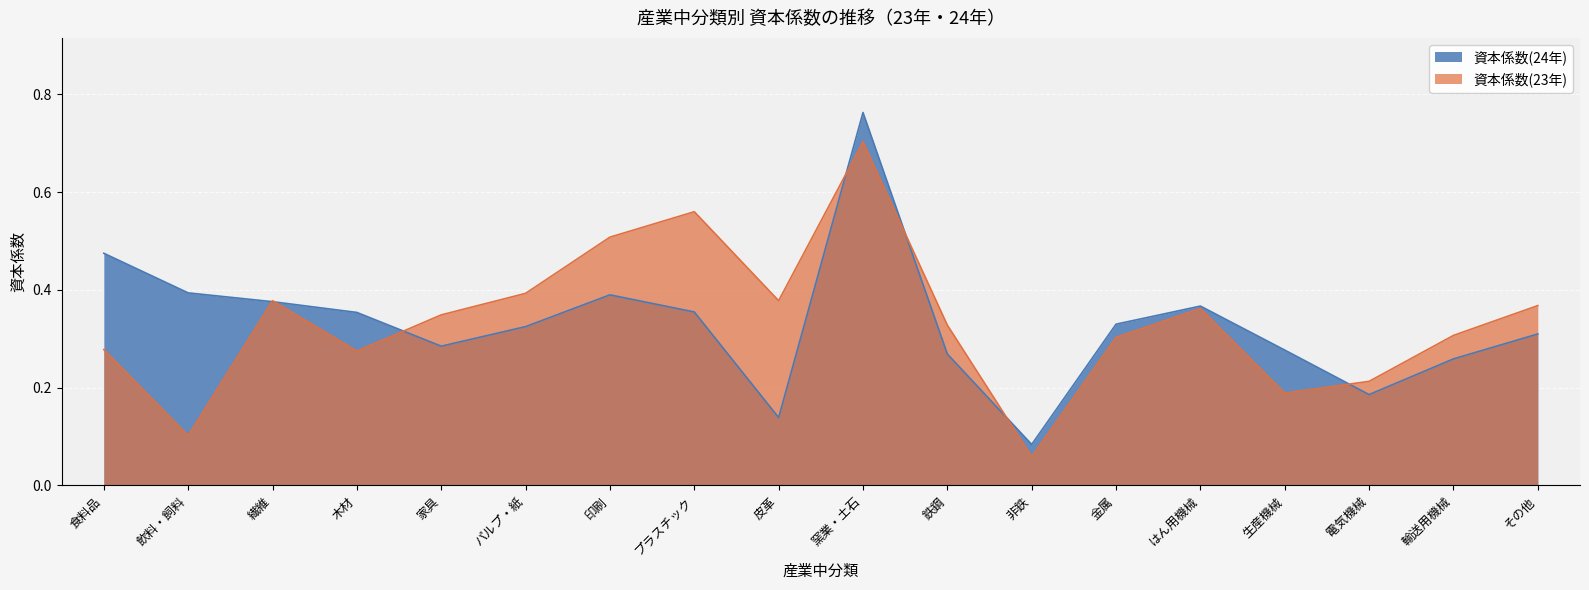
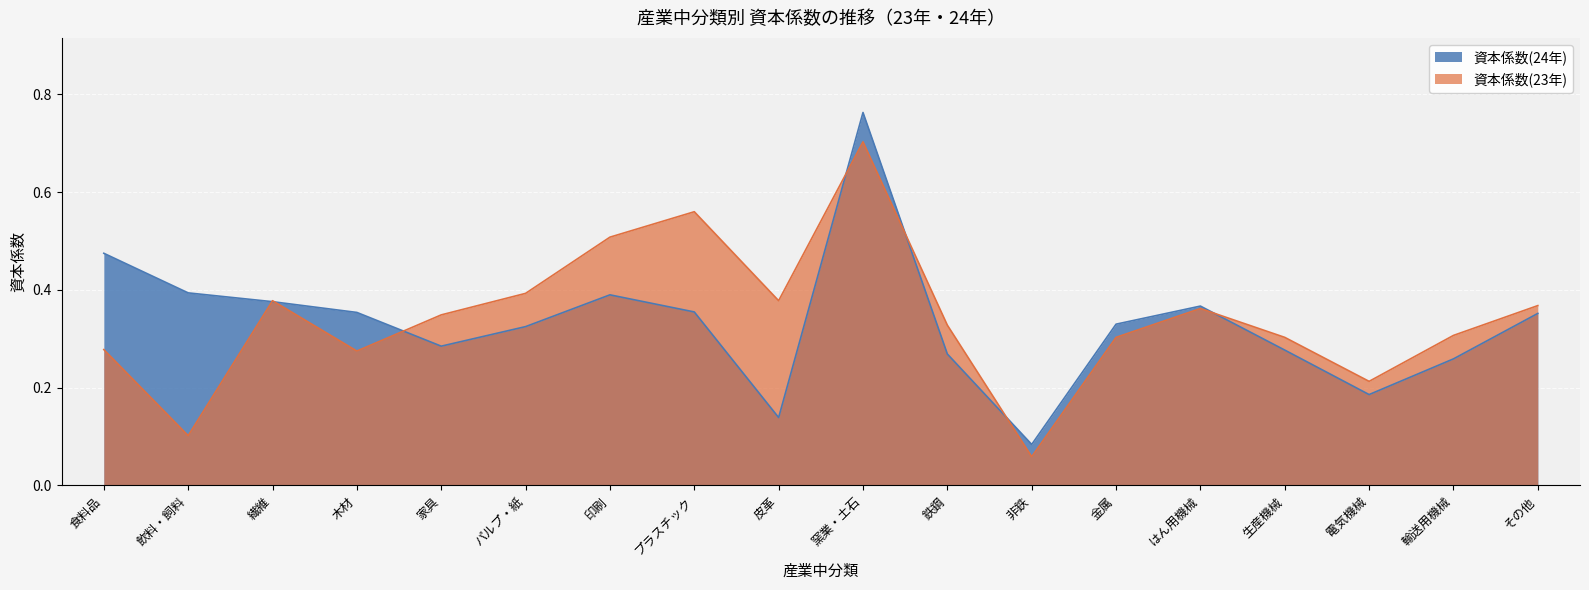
資本係数(23年), 生産機械: 0.19 -> 0.30
資本係数(24年), その他: 0.31 -> 0.35
